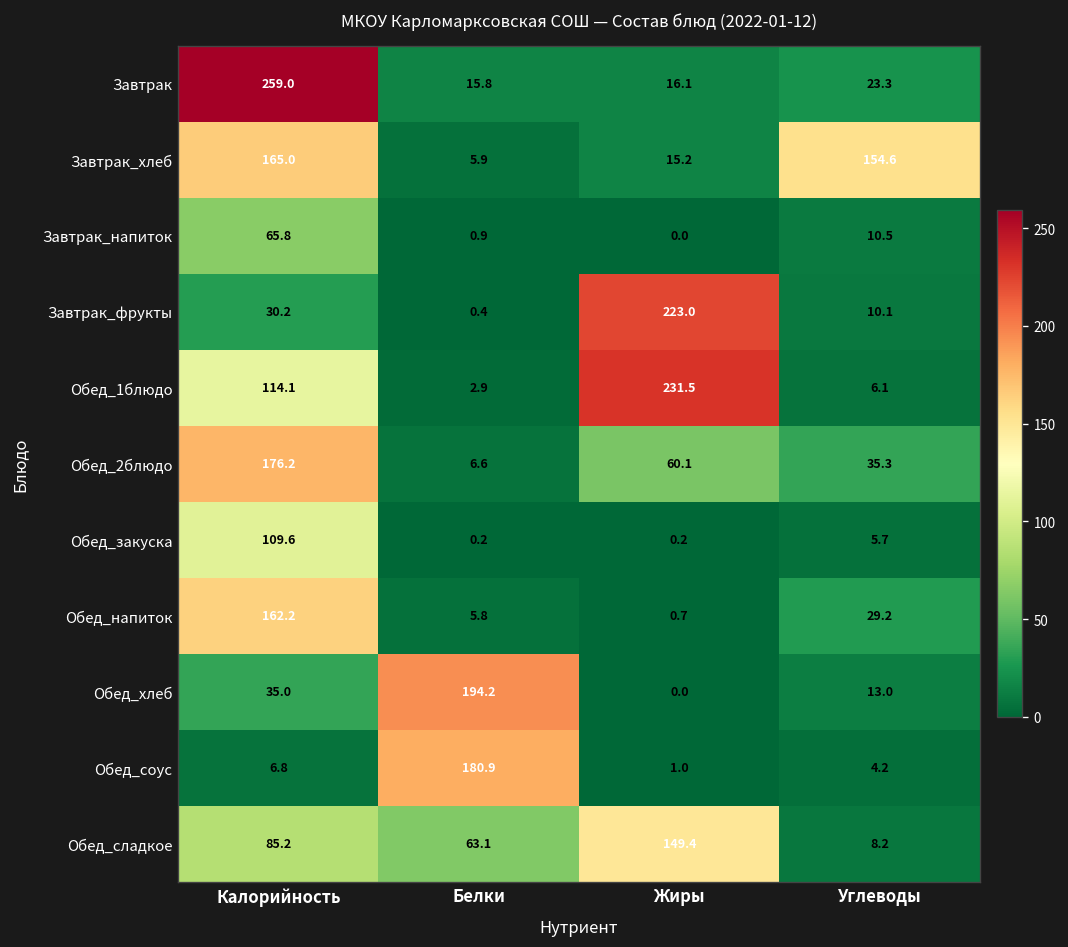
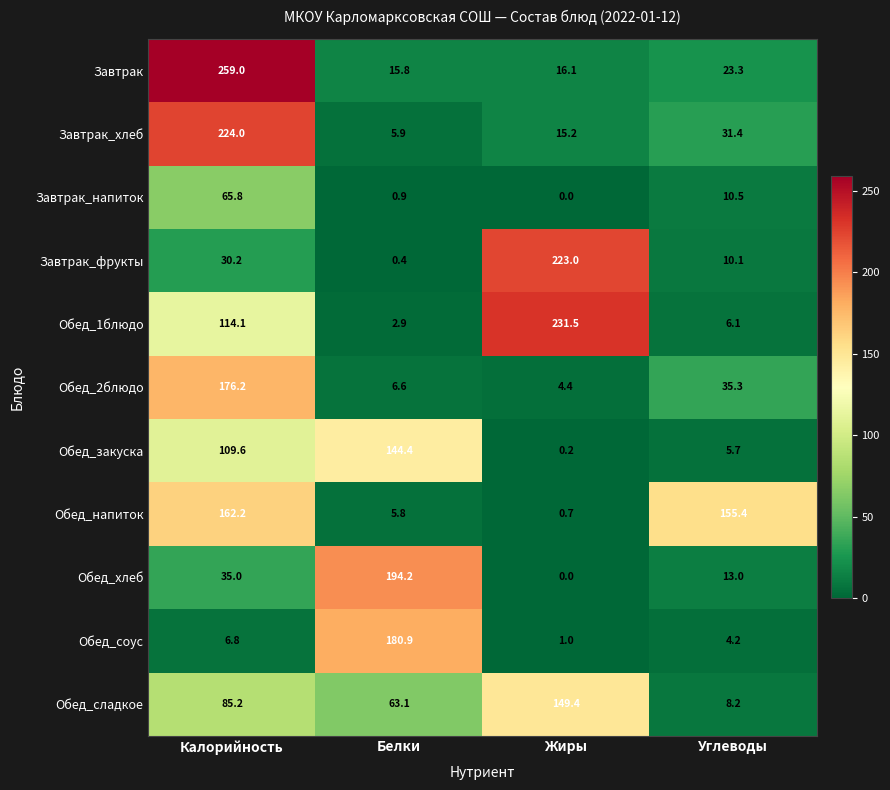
Завтрак_хлеб, Калорийность: 165.0 -> 224.0
Завтрак_хлеб, Углеводы: 154.6 -> 31.4
Обед_2блюдо, Жиры: 60.1 -> 4.4
Обед_закуска, Белки: 0.2 -> 144.4
Обед_напиток, Углеводы: 29.2 -> 155.4
